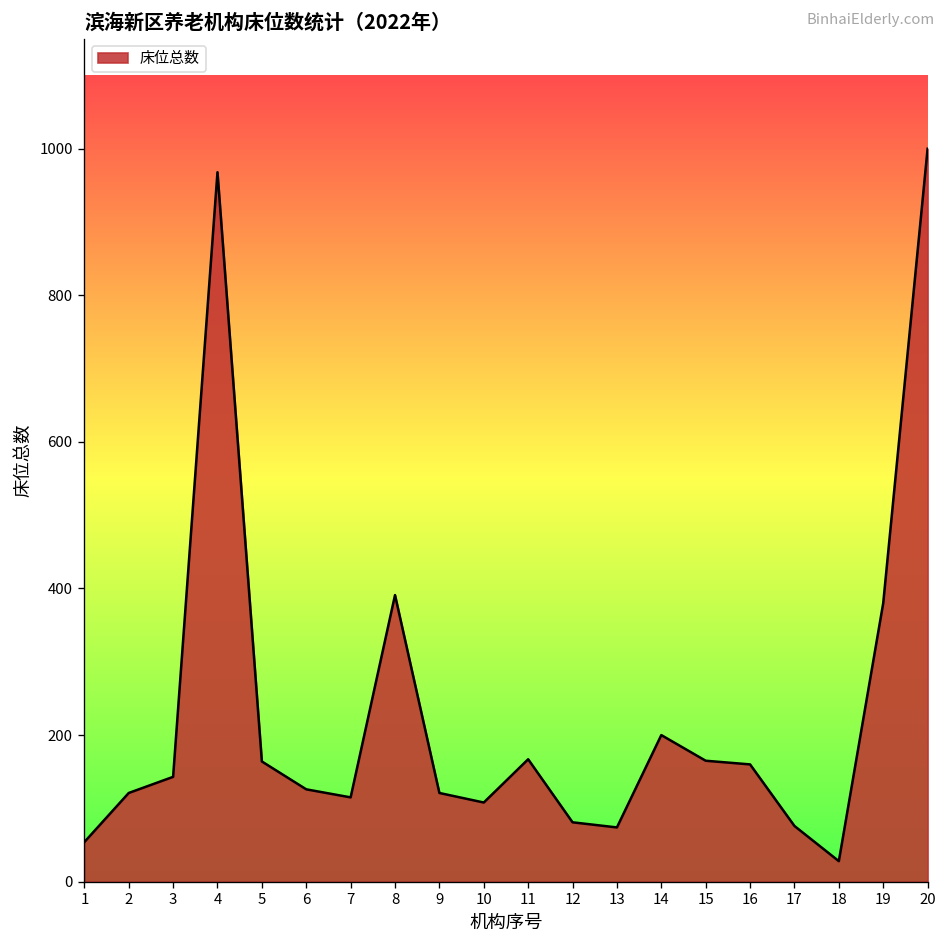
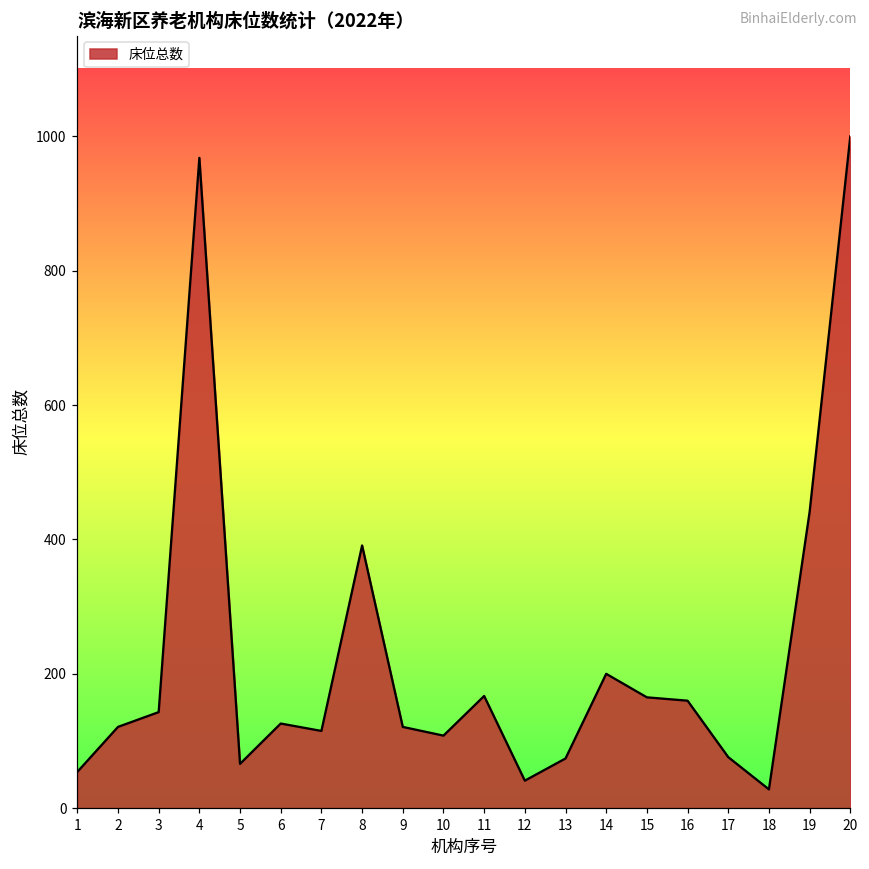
5: 160 -> 70
12: 80 -> 40
19: 380 -> 440
